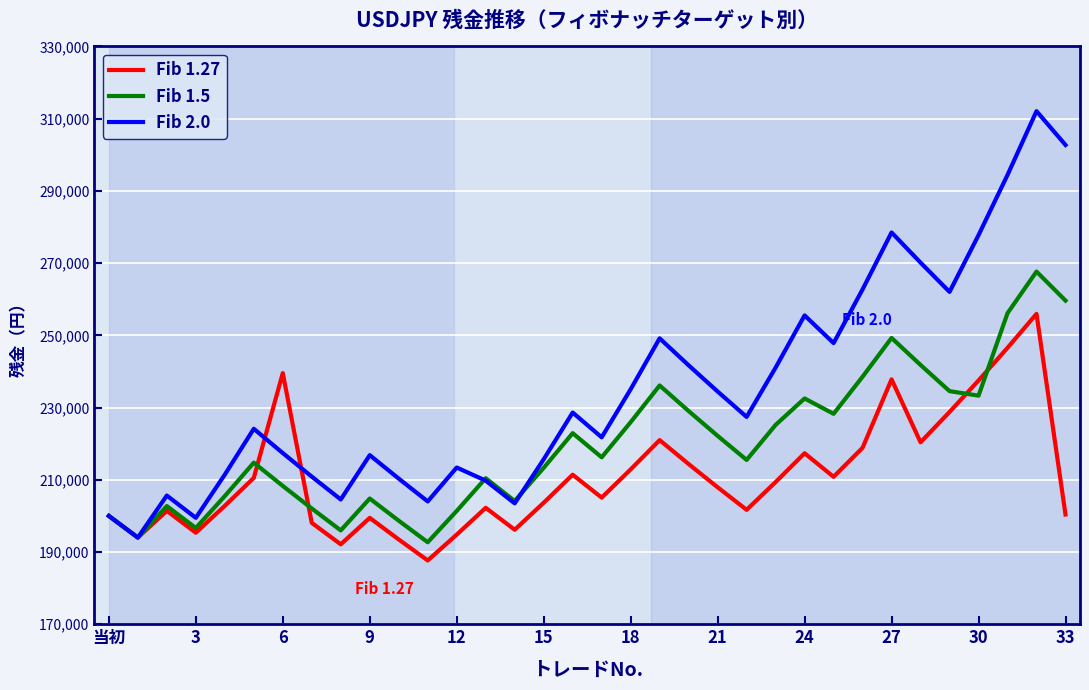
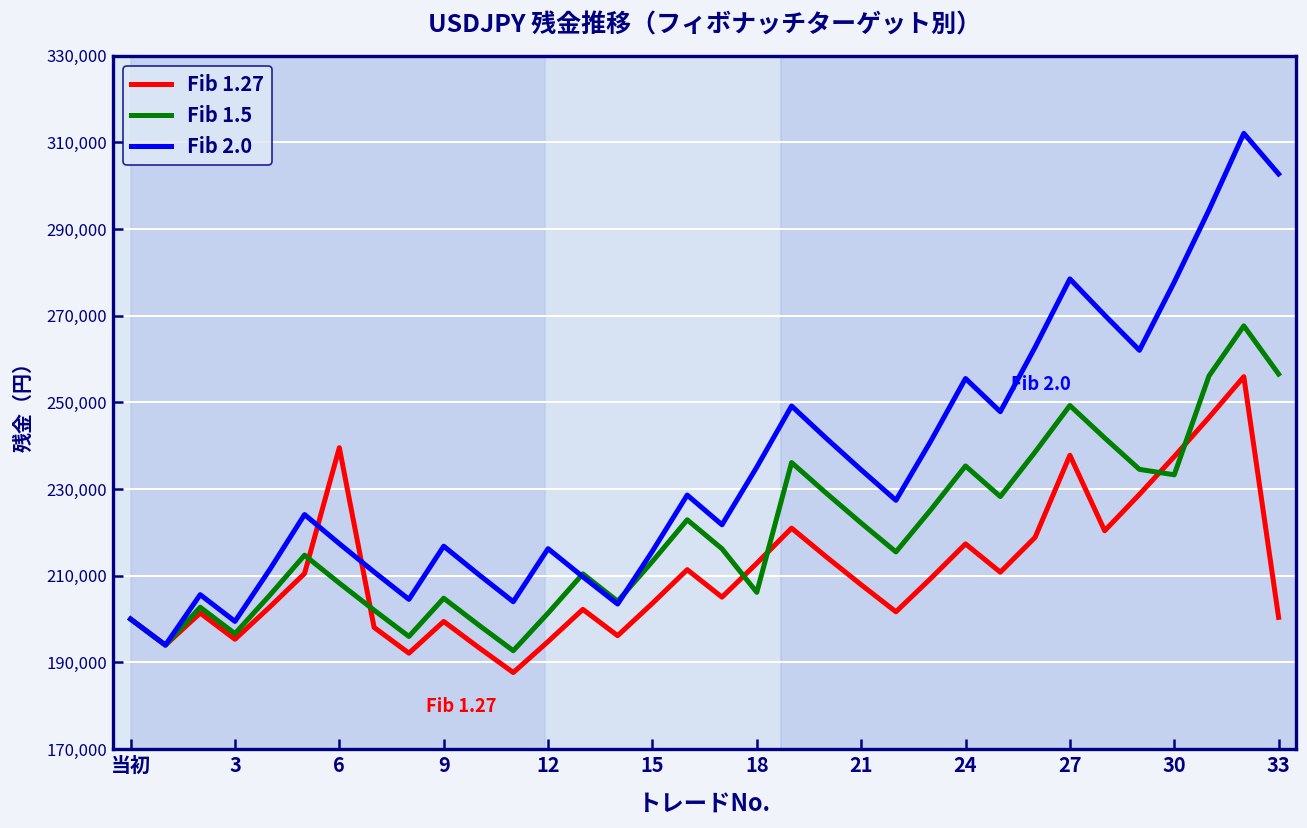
Fib 2.0, 12: 213,000 -> 216,000
Fib 1.5, 18: 226,000 -> 206,000
Fib 1.5, 24: 233,000 -> 235,000
Fib 1.5, 33: 260,000 -> 257,000
